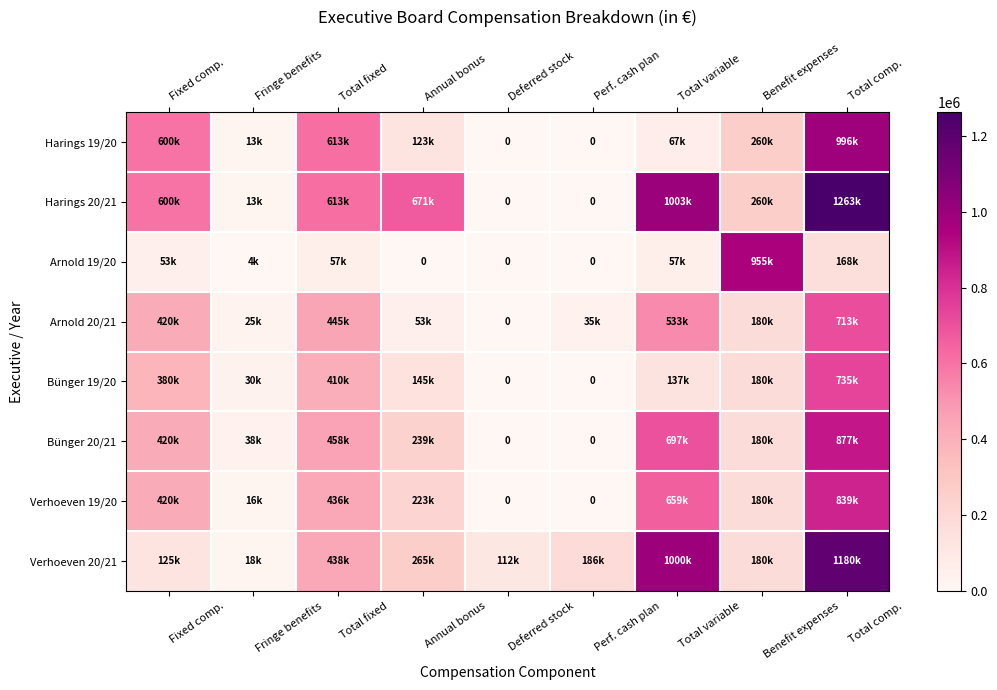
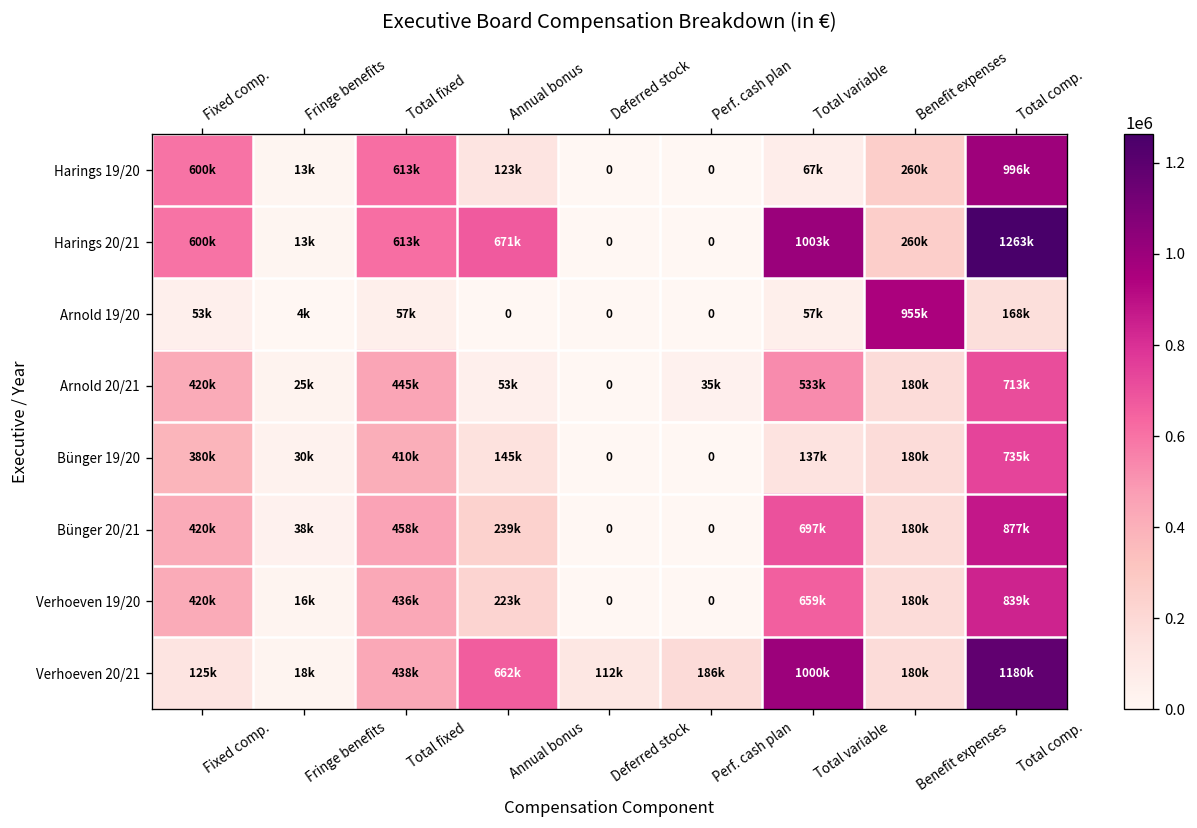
Verhoeven 20/21, Annual bonus: 265k -> 662k
